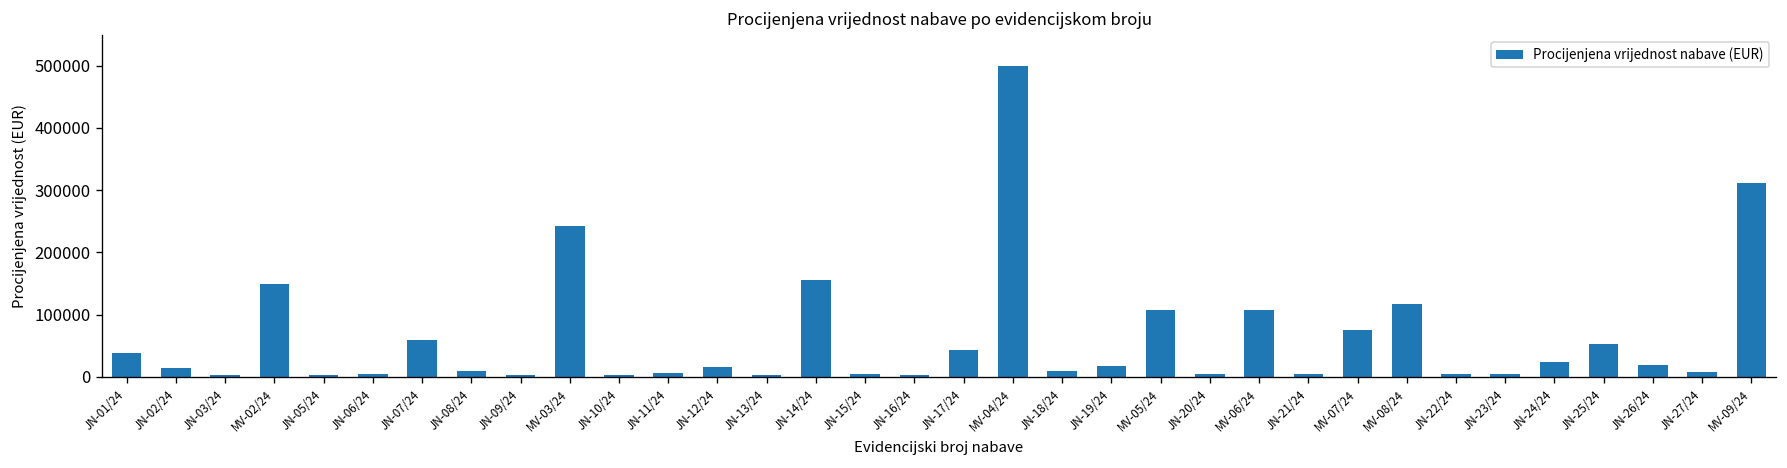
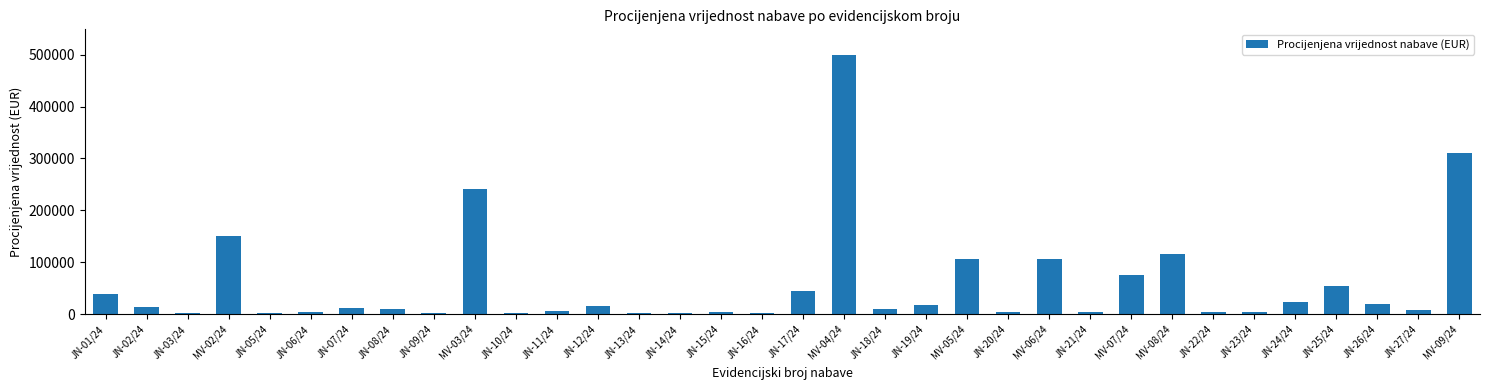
JN-07/24: 60000 -> 10000
JN-14/24: 160000 -> 0
